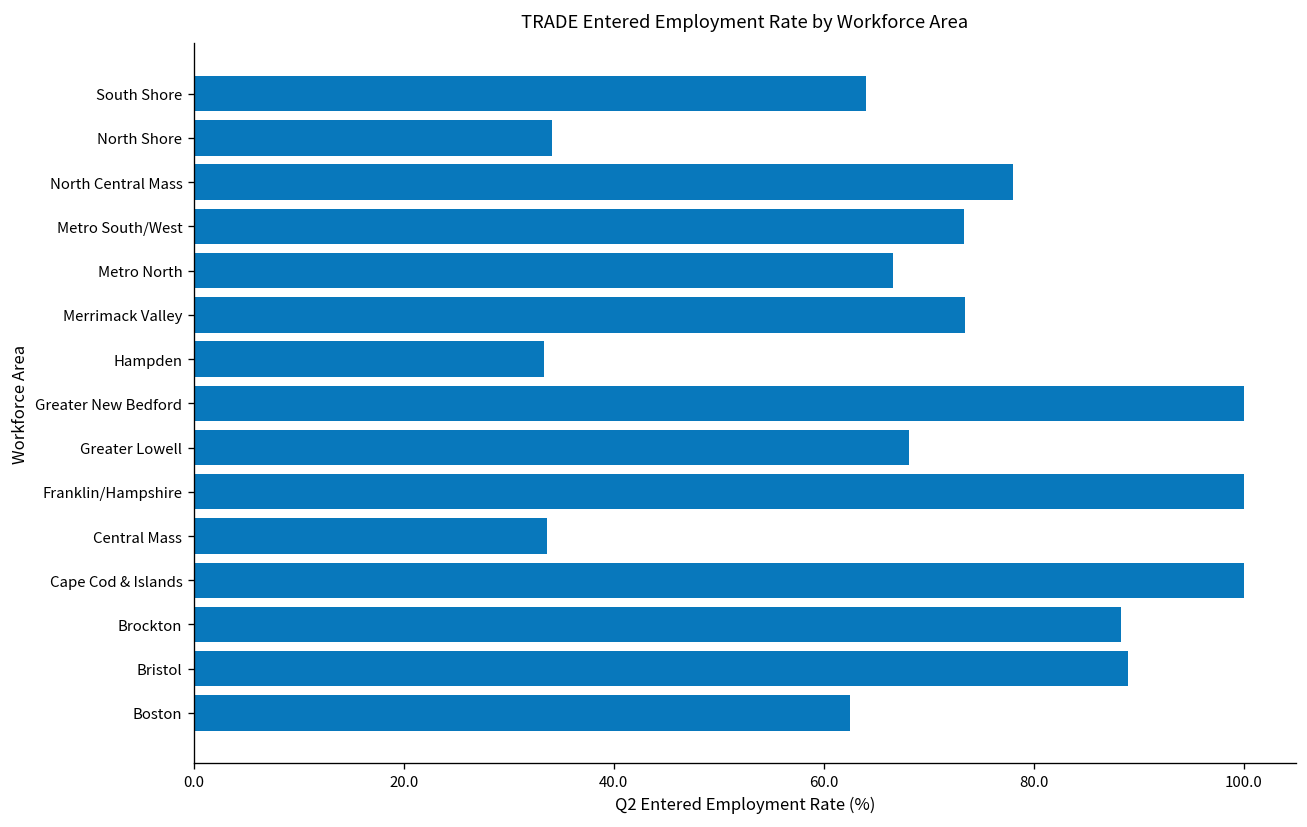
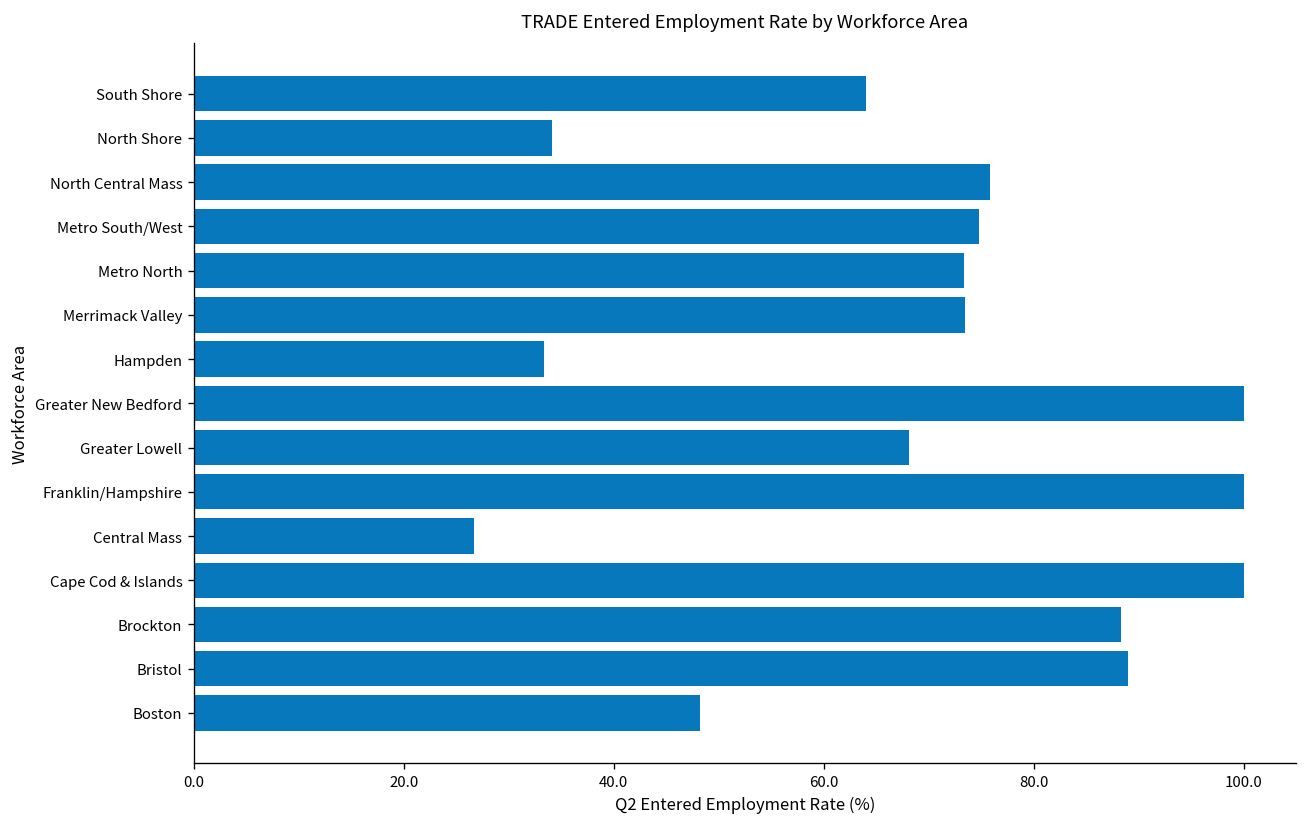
North Central Mass: 78 -> 76
Metro South/West: 73 -> 75
Metro North: 67 -> 73
Central Mass: 34 -> 27
Boston: 63 -> 48
